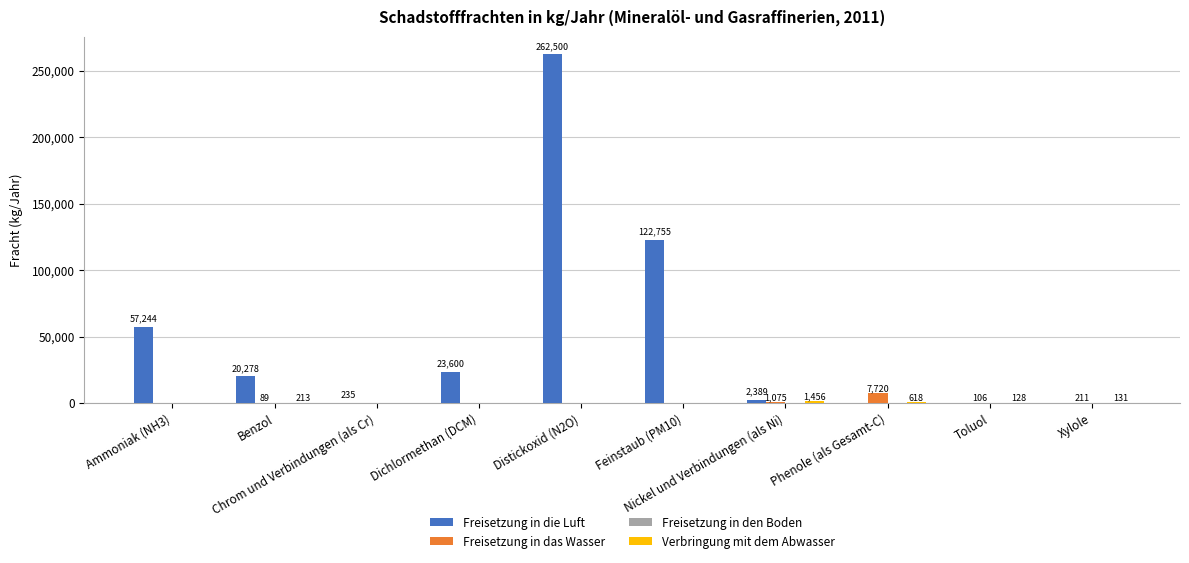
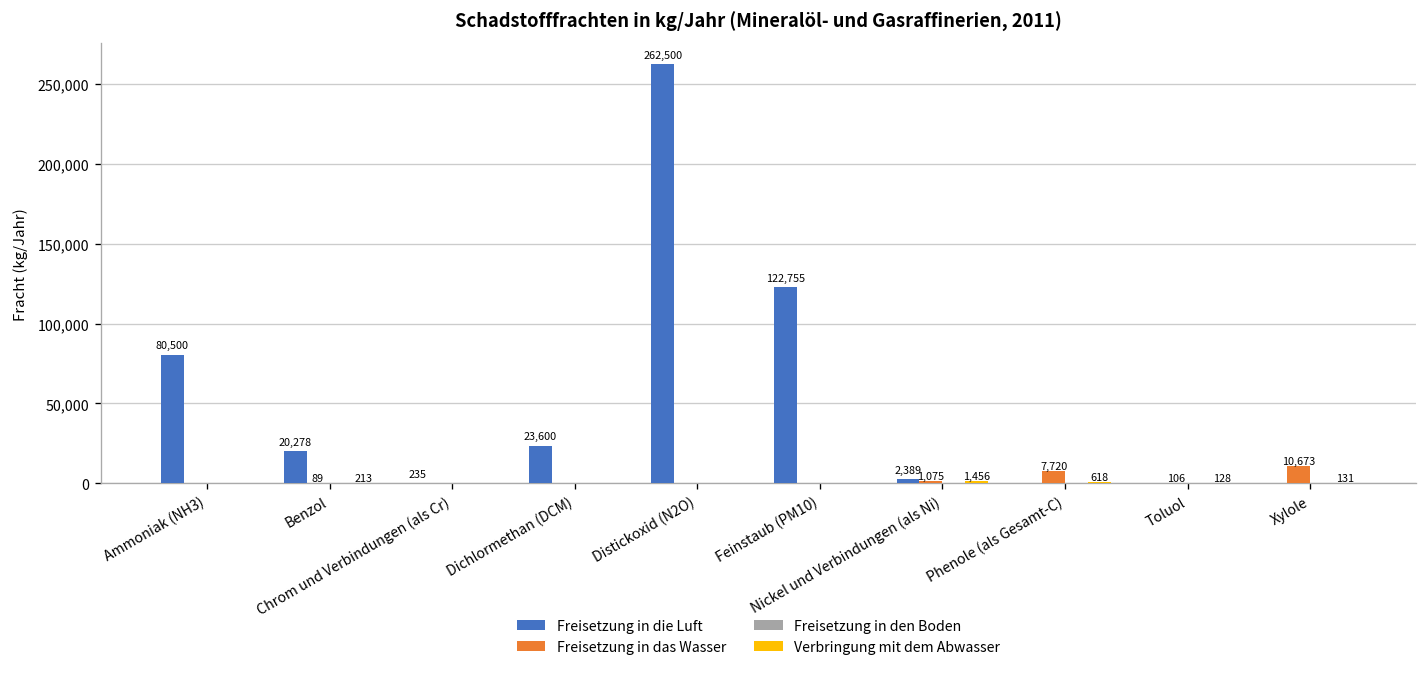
Freisetzung in die Luft, Ammoniak (NH3): 57,244 -> 80,500
Freisetzung in das Wasser, Xylole: 211 -> 10,673
